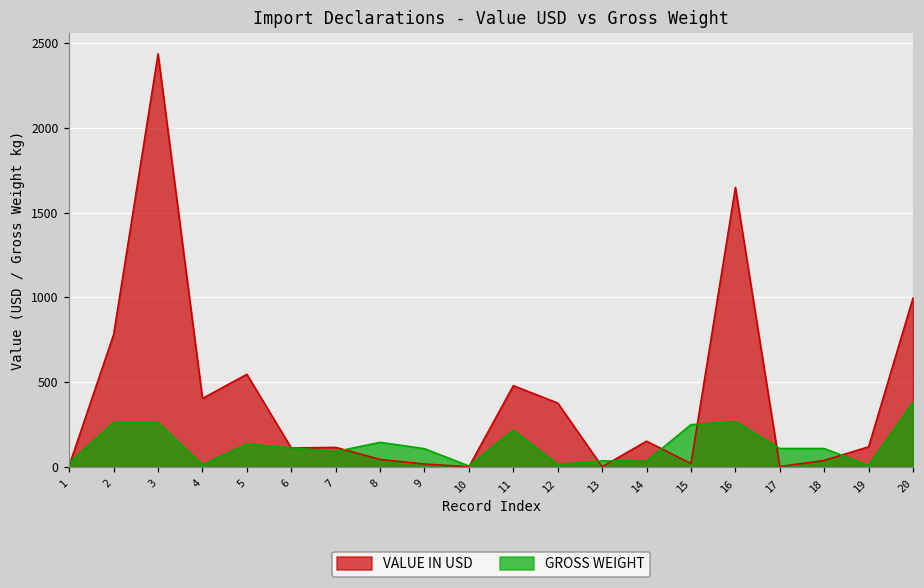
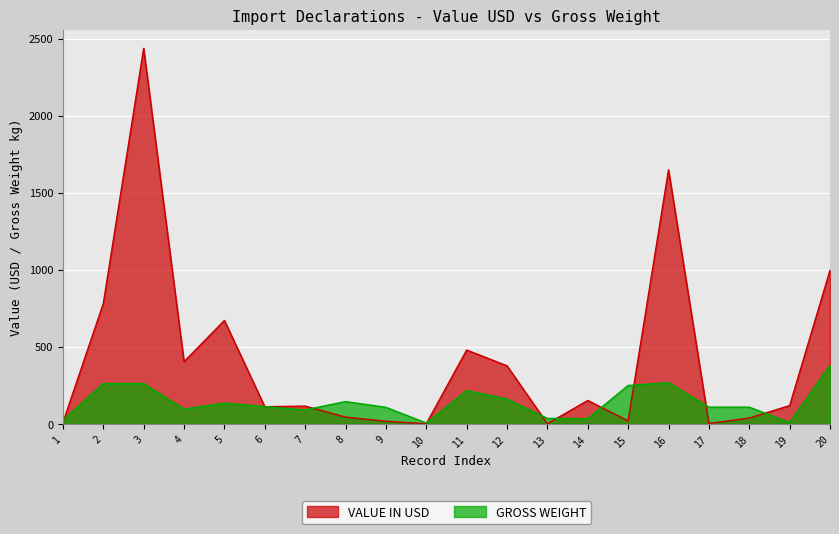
GROSS WEIGHT, 4: 10 -> 100
VALUE IN USD, 5: 550 -> 670
GROSS WEIGHT, 12: 10 -> 160
